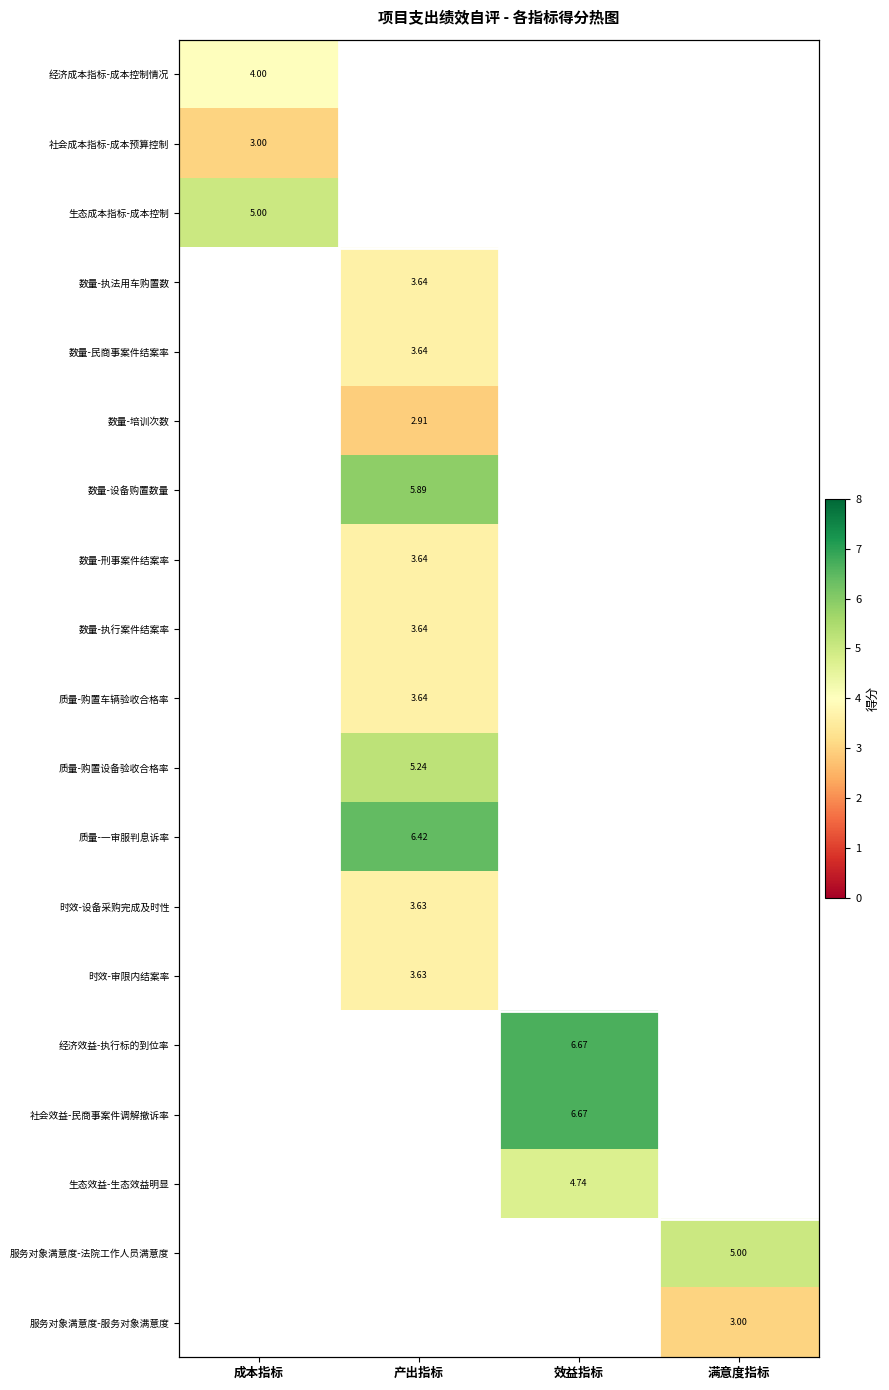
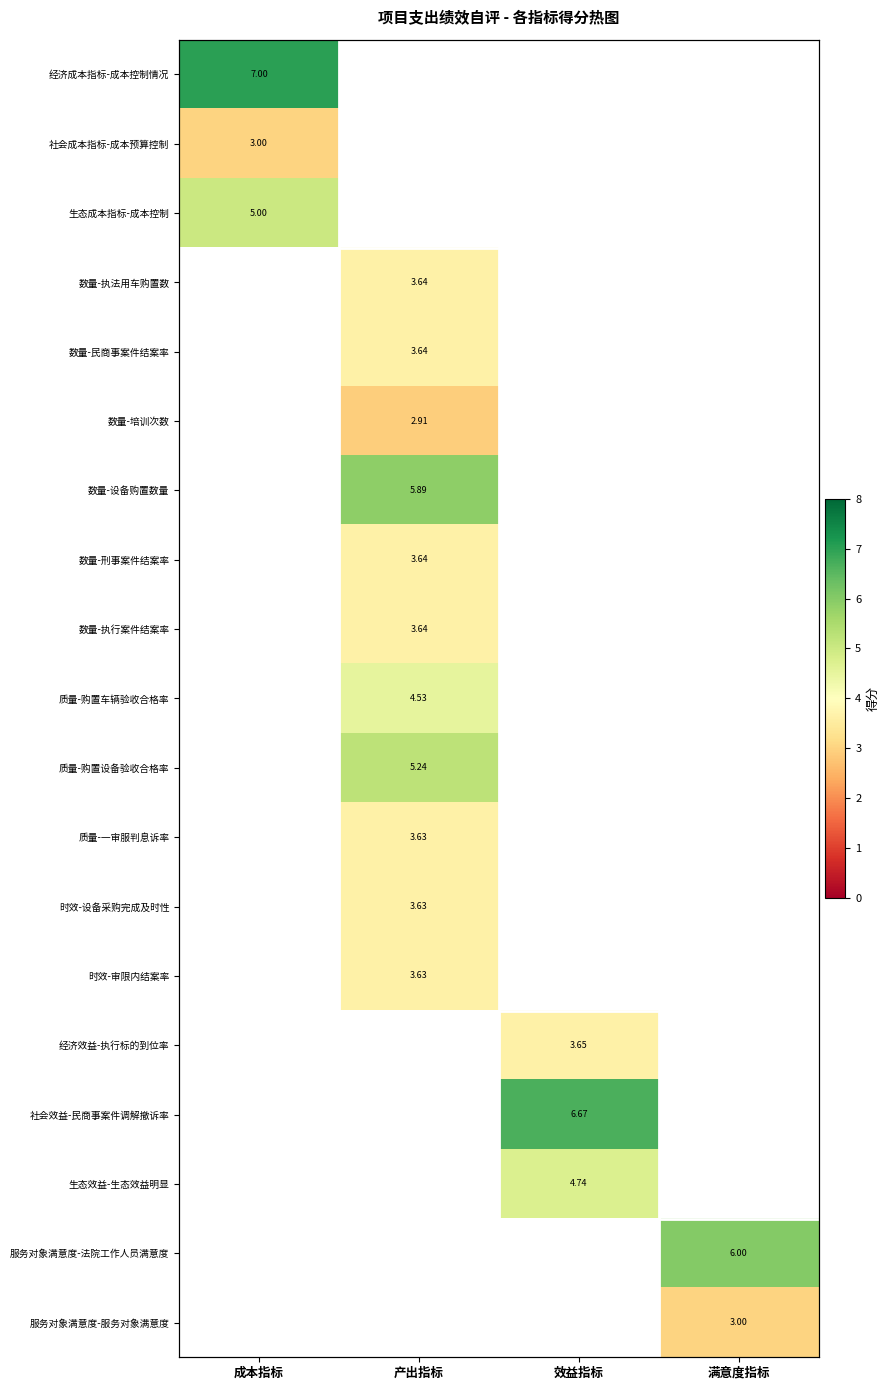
经济成本指标-成本控制情况, 成本指标: 4.00 -> 7.00
质量-购置车辆验收合格率, 产出指标: 3.64 -> 4.53
质量-一审服判息诉率, 产出指标: 6.42 -> 3.63
经济效益-执行标的到位率, 效益指标: 6.67 -> 3.65
服务对象满意度-法院工作人员满意度, 满意度指标: 5.00 -> 6.00
